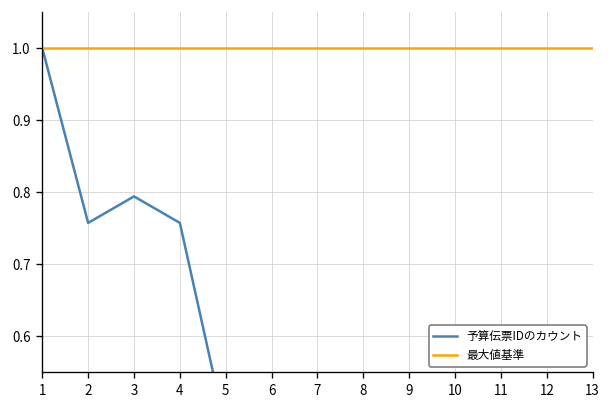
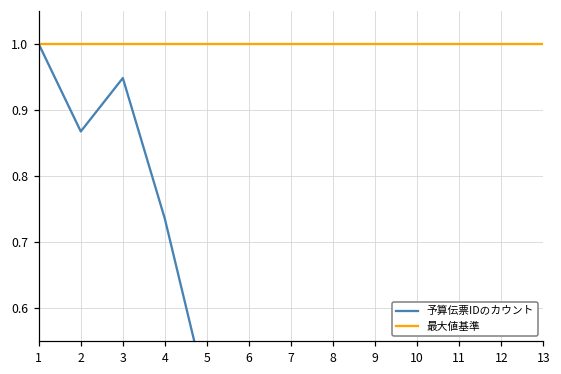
予算伝票IDのカウント, 2: 0.76 -> 0.87
予算伝票IDのカウント, 3: 0.79 -> 0.95
予算伝票IDのカウント, 4: 0.76 -> 0.74
